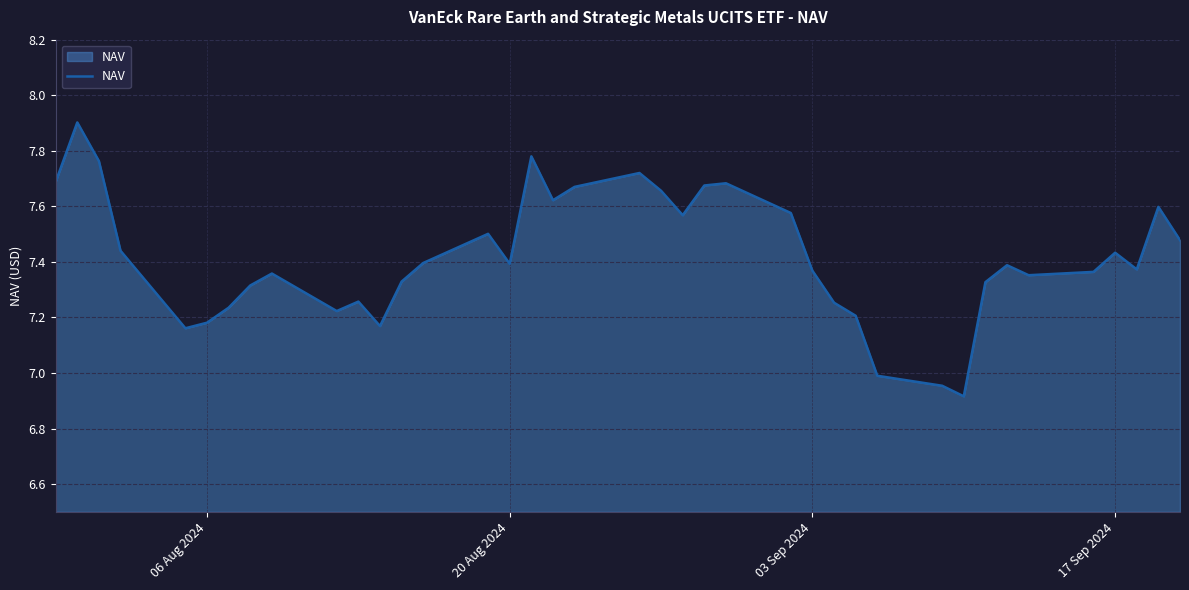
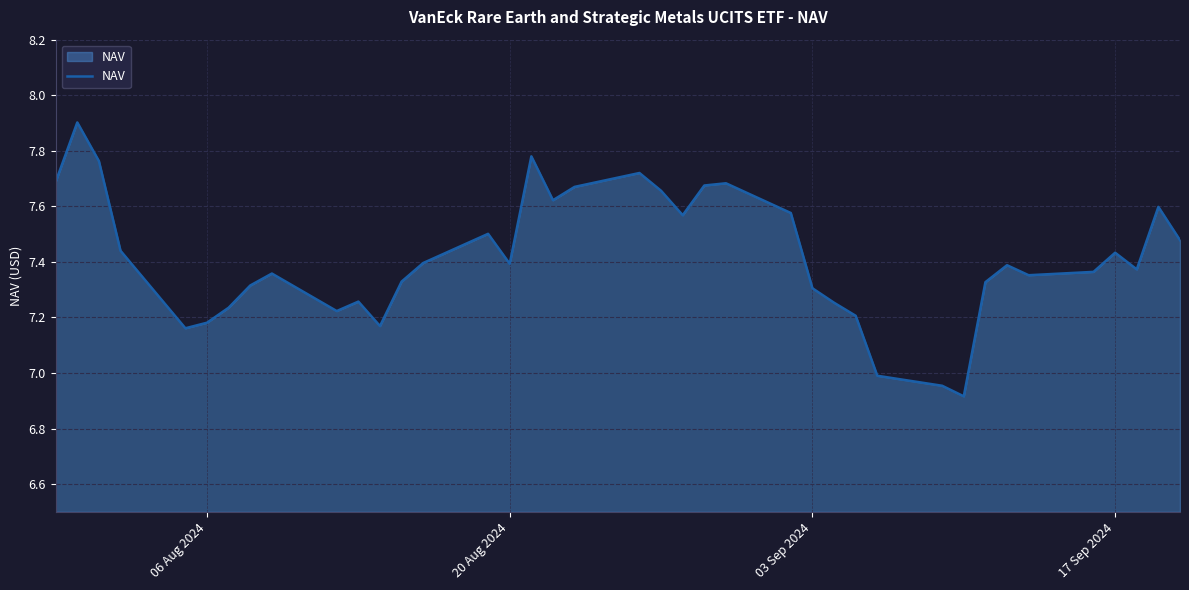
03 Sep 2024: 7.37 -> 7.31
